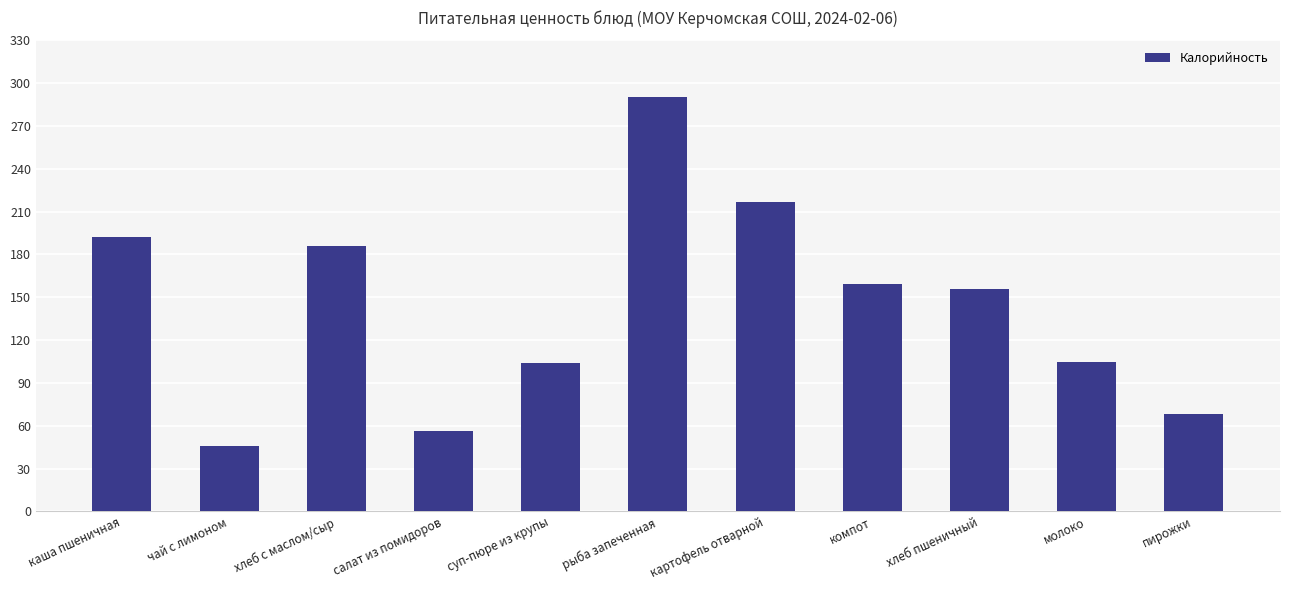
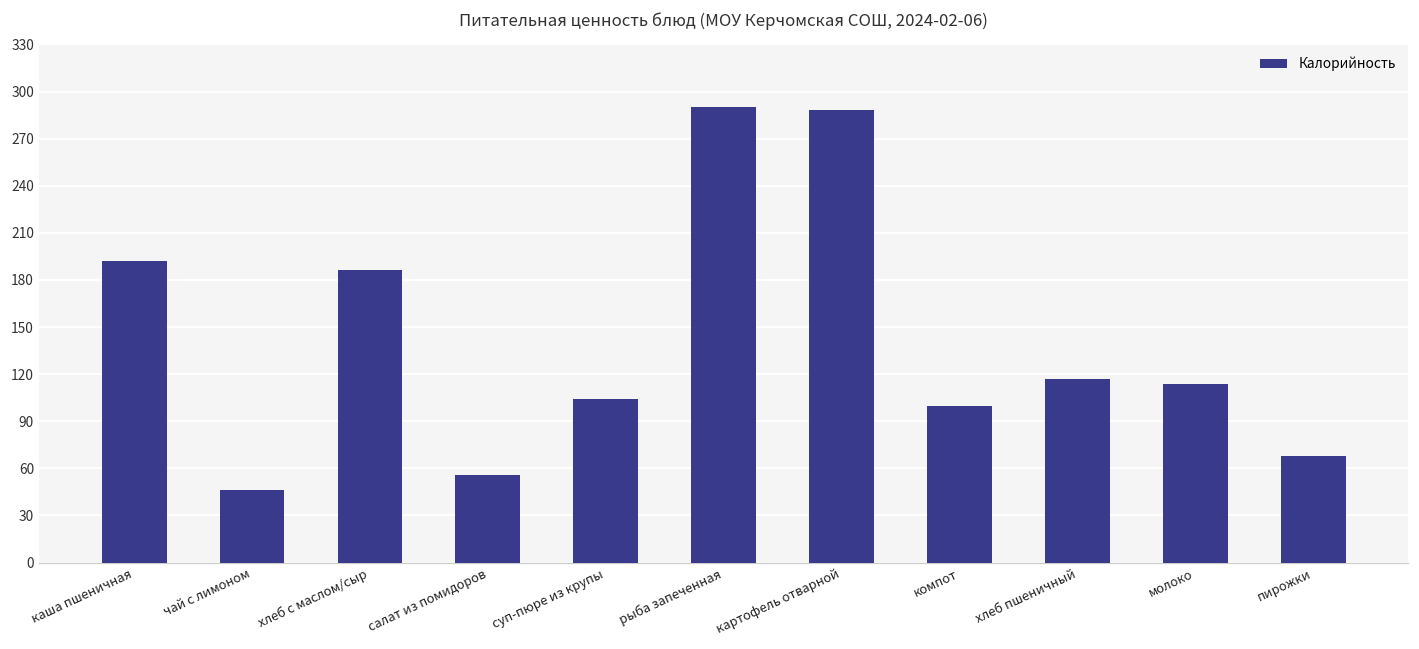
картофель отварной: 217 -> 288
компот: 159 -> 100
хлеб пшеничный: 156 -> 117
молоко: 105 -> 114
